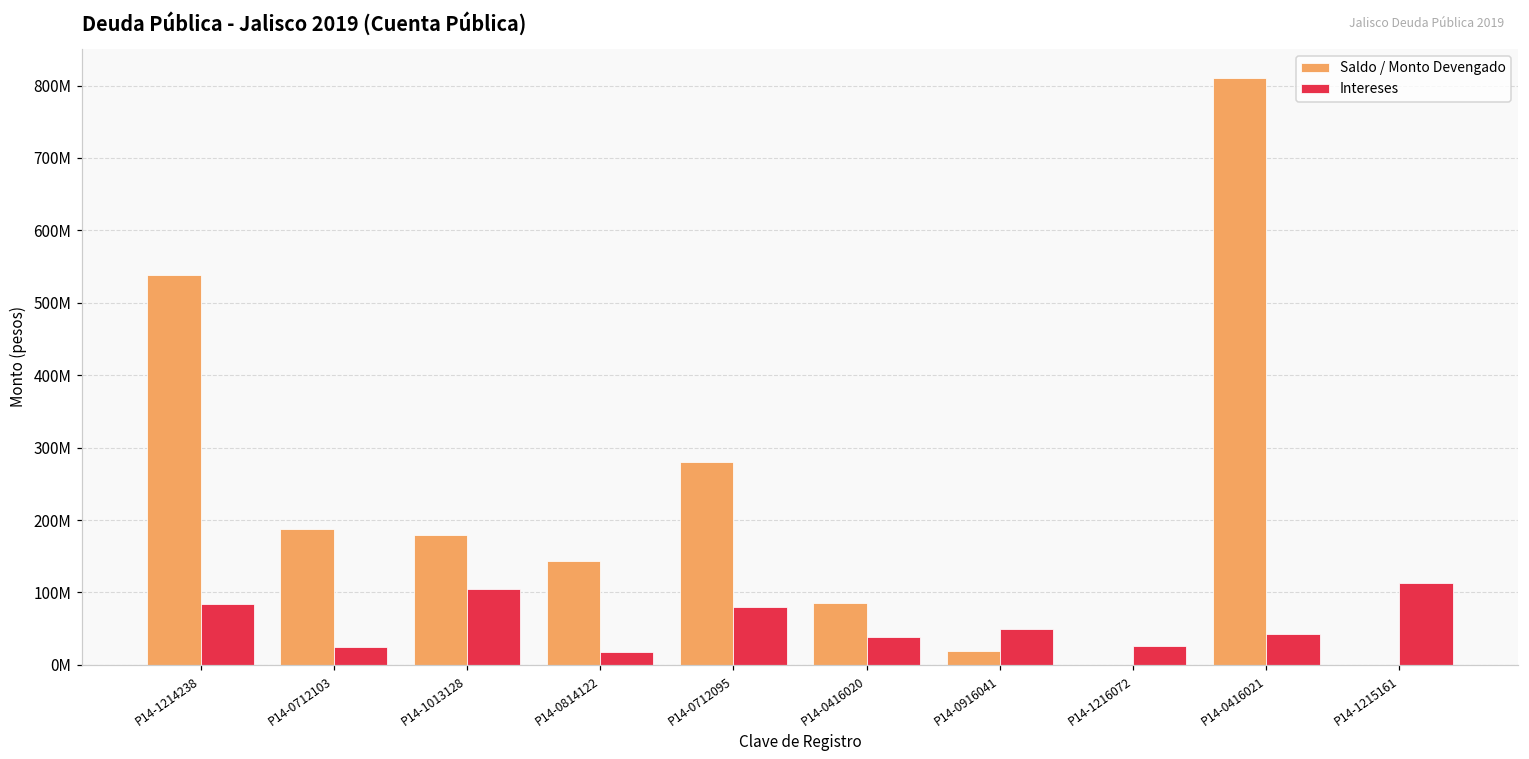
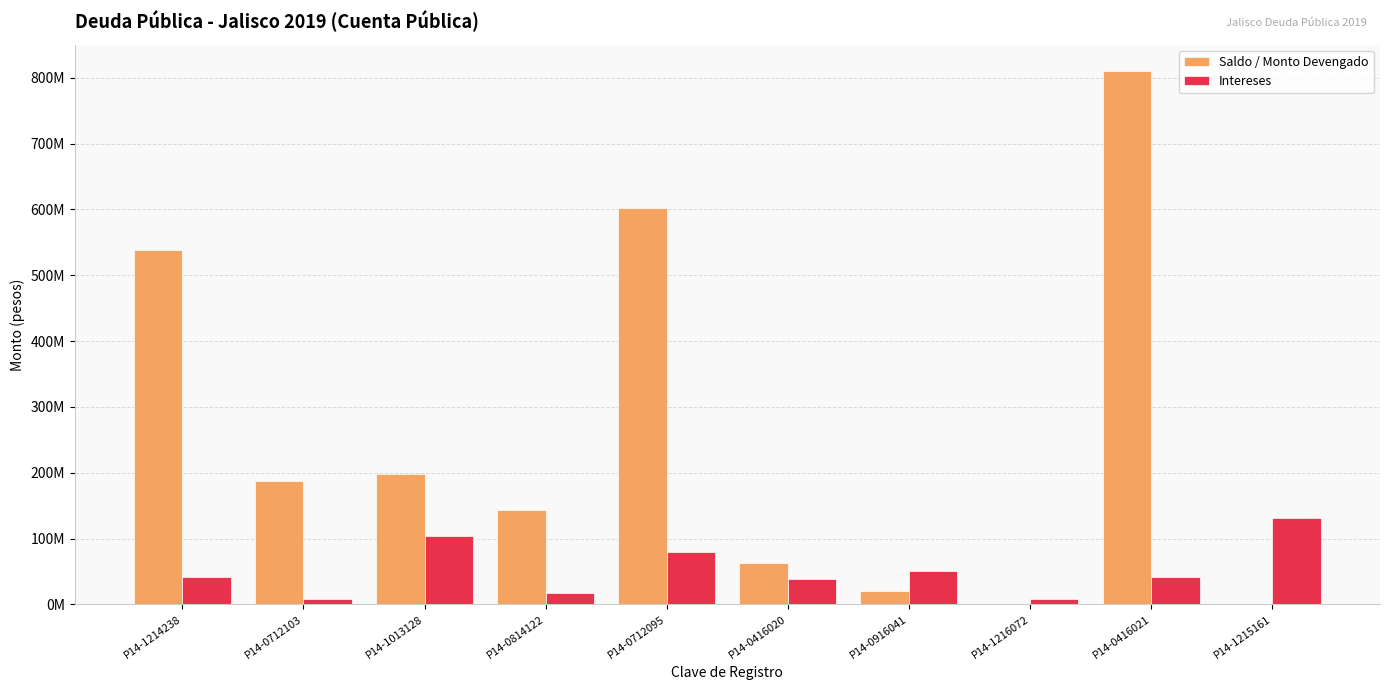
Intereses, P14-1214238: 80000000 -> 40000000
Intereses, P14-0712103: 30000000 -> 10000000
Saldo / Monto Devengado, P14-1013128: 180000000 -> 200000000
Saldo / Monto Devengado, P14-0712095: 280000000 -> 600000000
Saldo / Monto Devengado, P14-0416020: 90000000 -> 60000000
Intereses, P14-1216072: 30000000 -> 10000000
Intereses, P14-1215161: 110000000 -> 130000000
